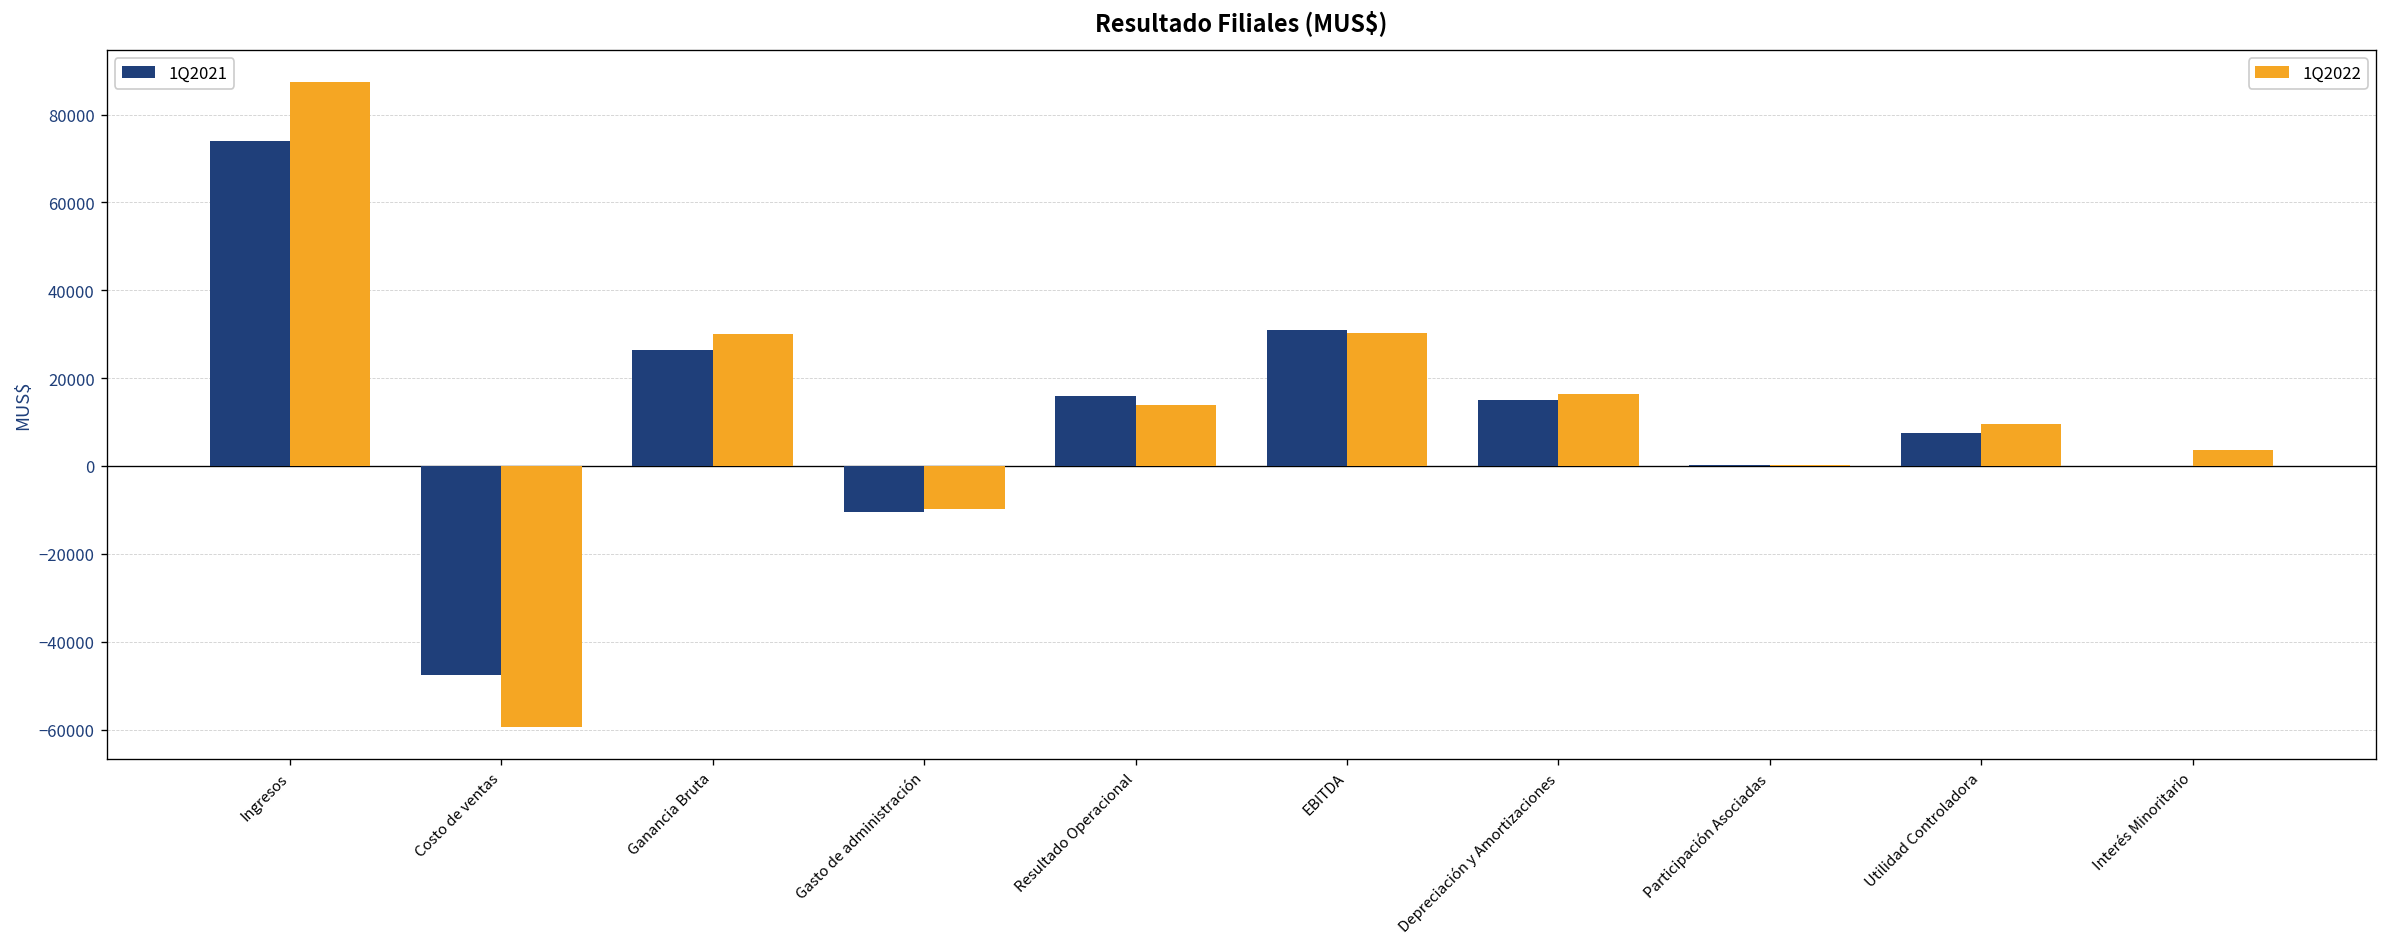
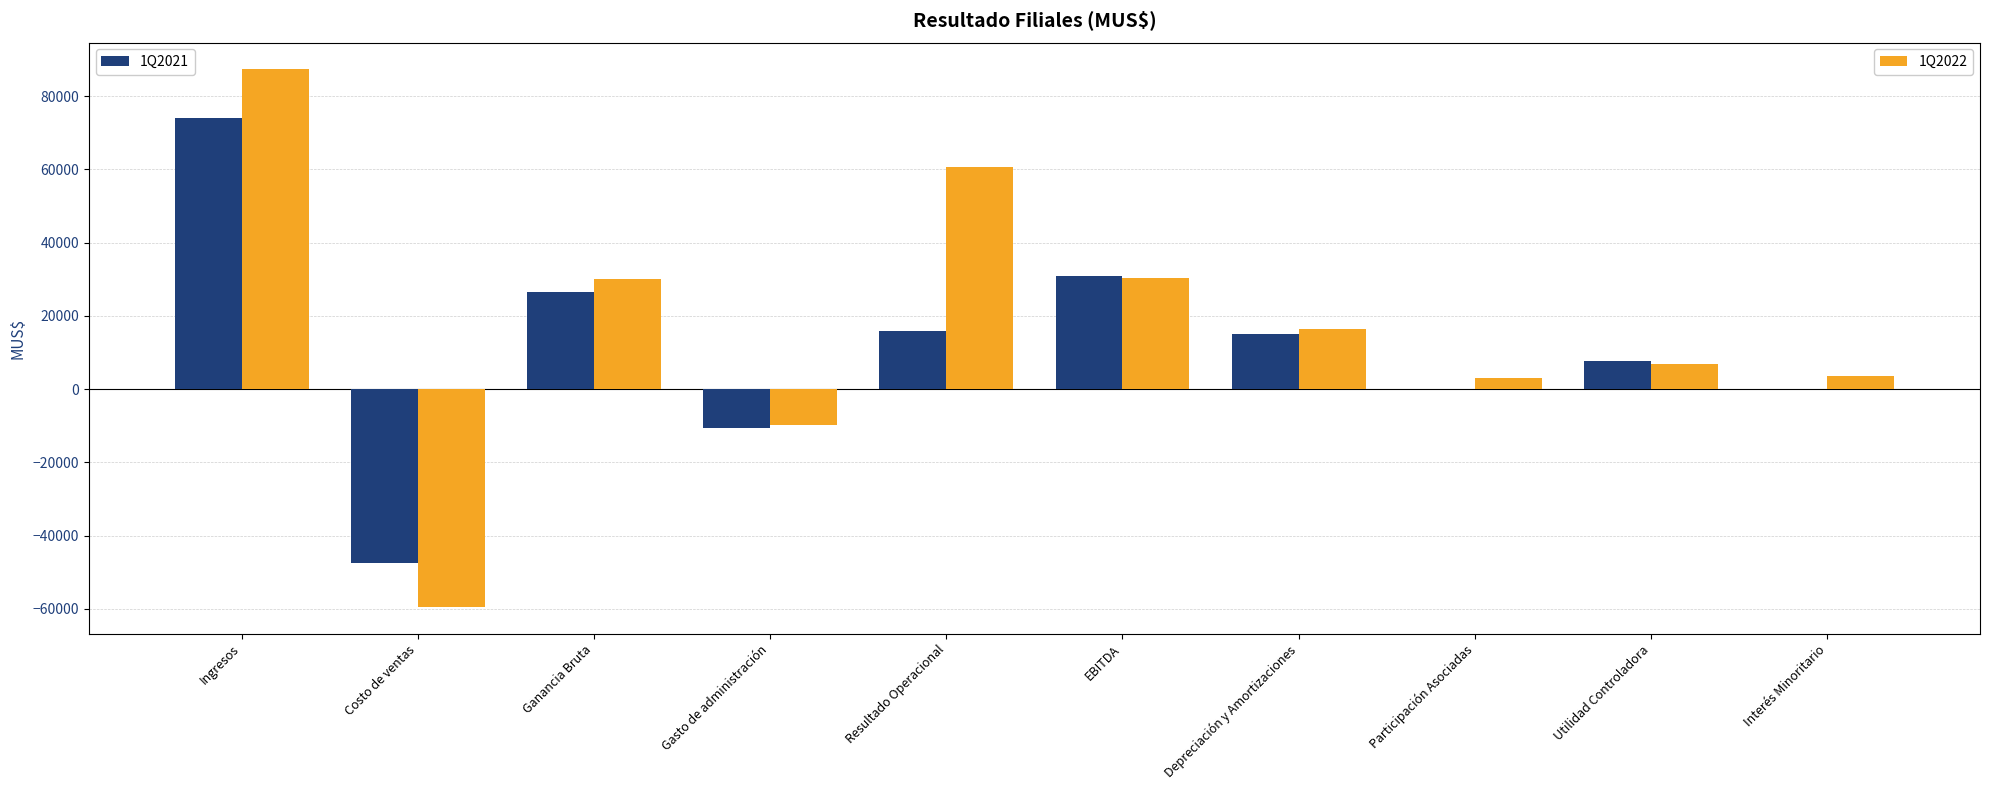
1Q2022, Resultado Operacional: 14000 -> 61000
1Q2022, Participación Asociadas: 0 -> 3000
1Q2022, Utilidad Controladora: 10000 -> 7000
